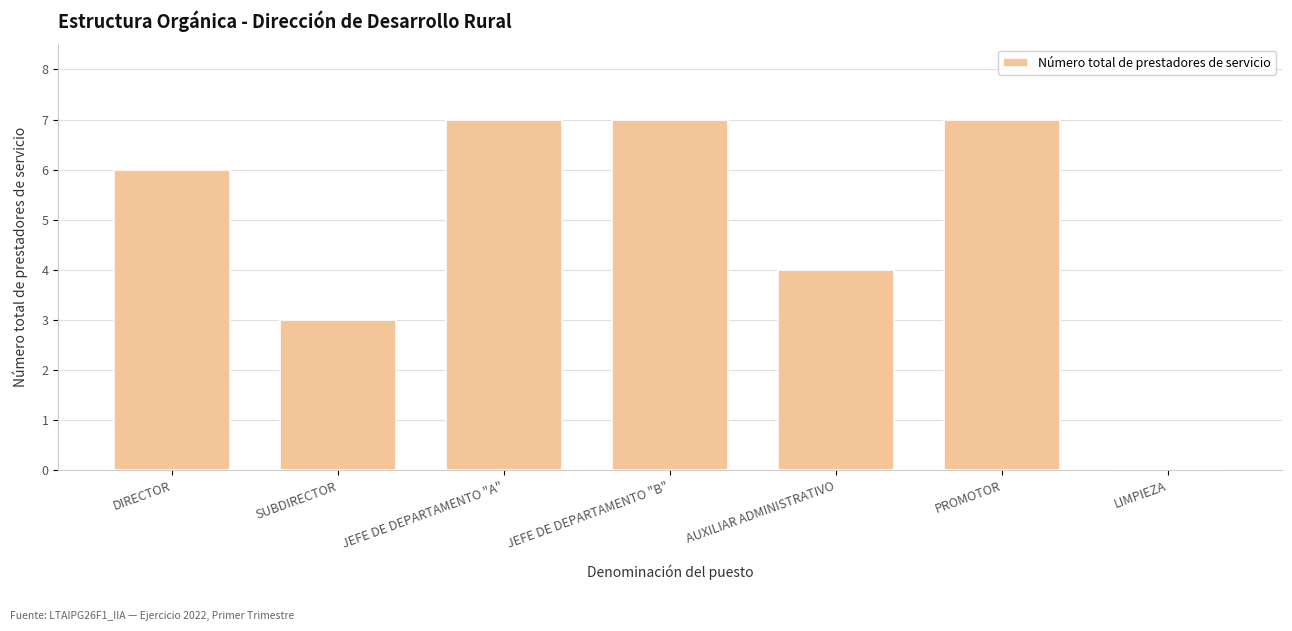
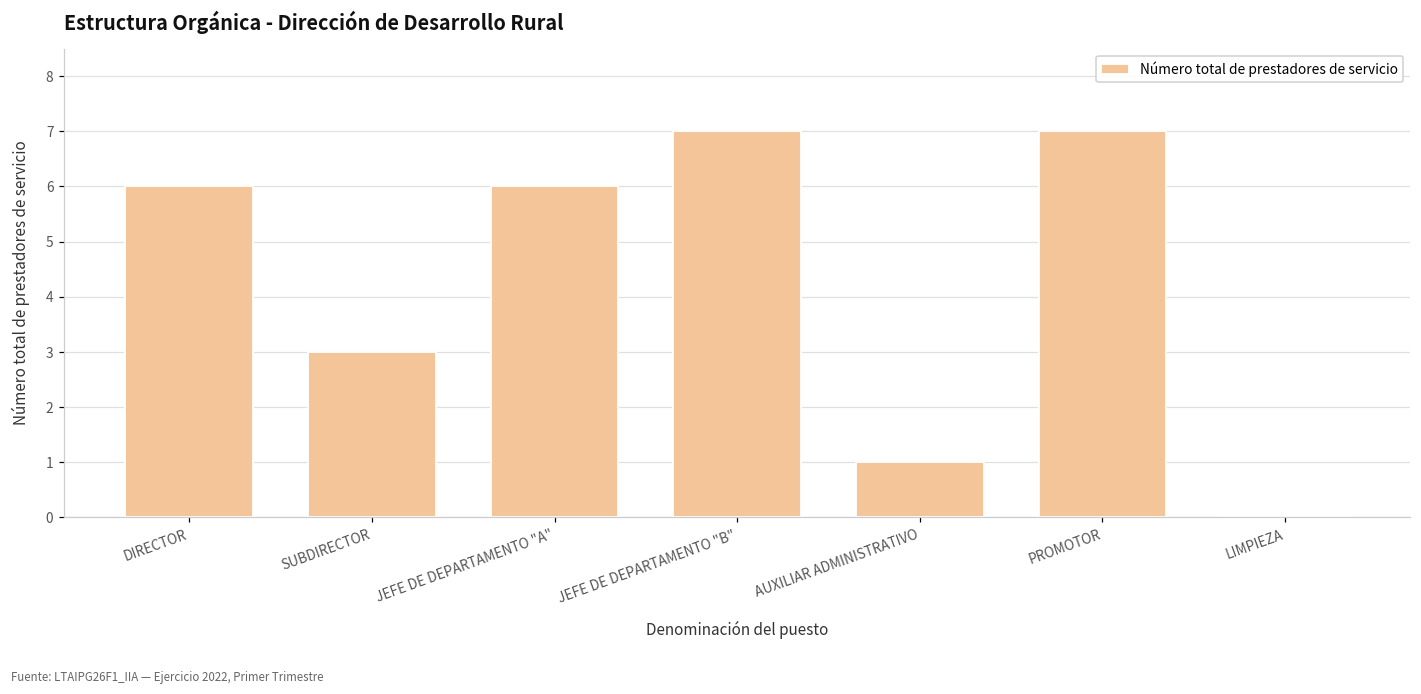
JEFE DE DEPARTAMENTO "A": 7 -> 6
AUXILIAR ADMINISTRATIVO: 4 -> 1
